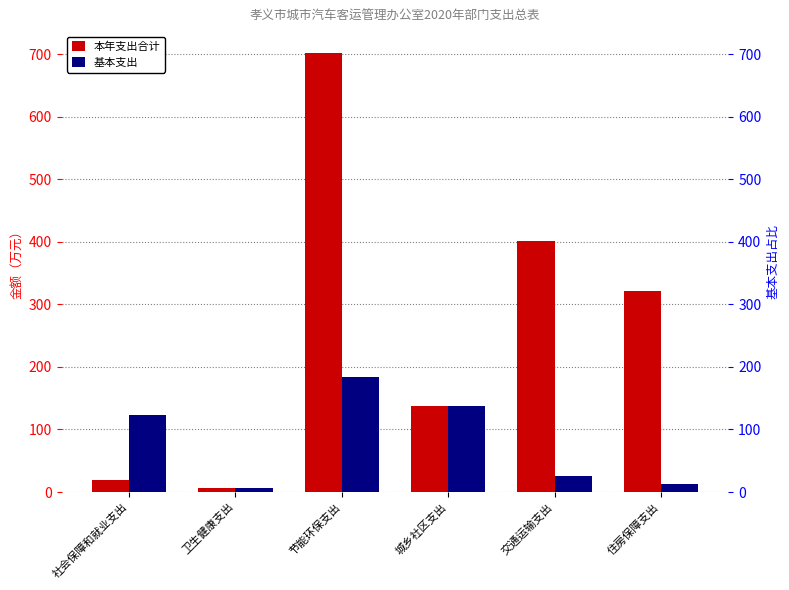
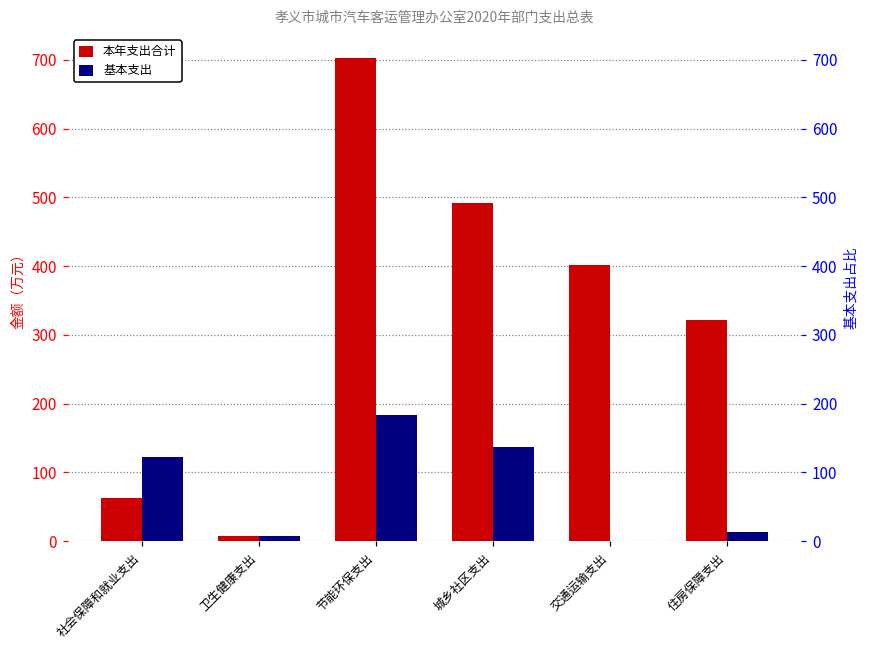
本年支出合计, 社会保障和就业支出: 20 -> 60
本年支出合计, 城乡社区支出: 140 -> 490
基本支出, 交通运输支出: 30 -> 0
